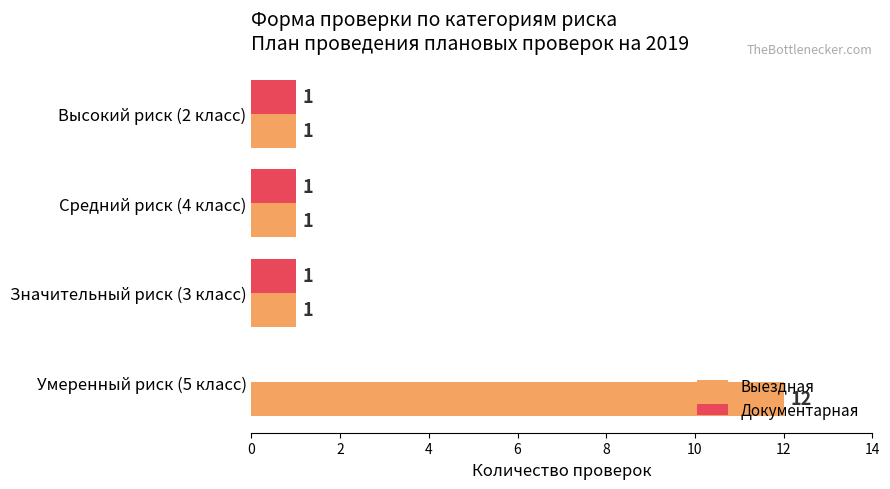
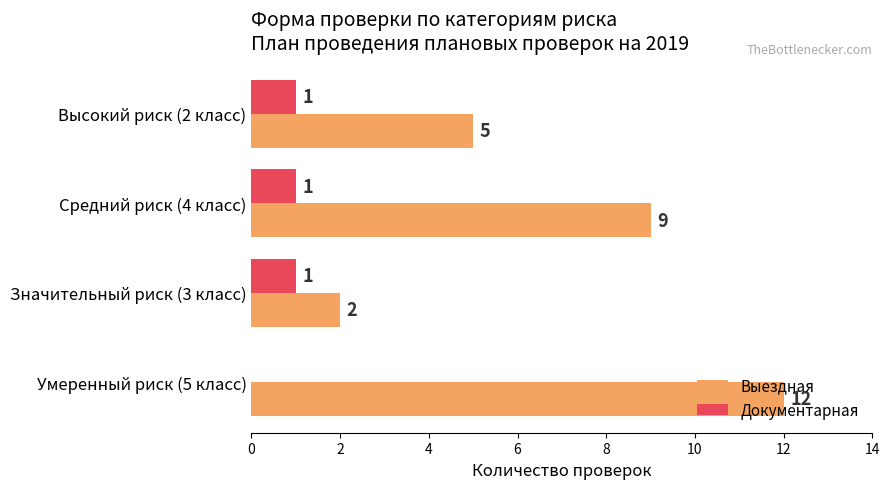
Выездная, Высокий риск (2 класс): 1 -> 5
Выездная, Средний риск (4 класс): 1 -> 9
Выездная, Значительный риск (3 класс): 1 -> 2
